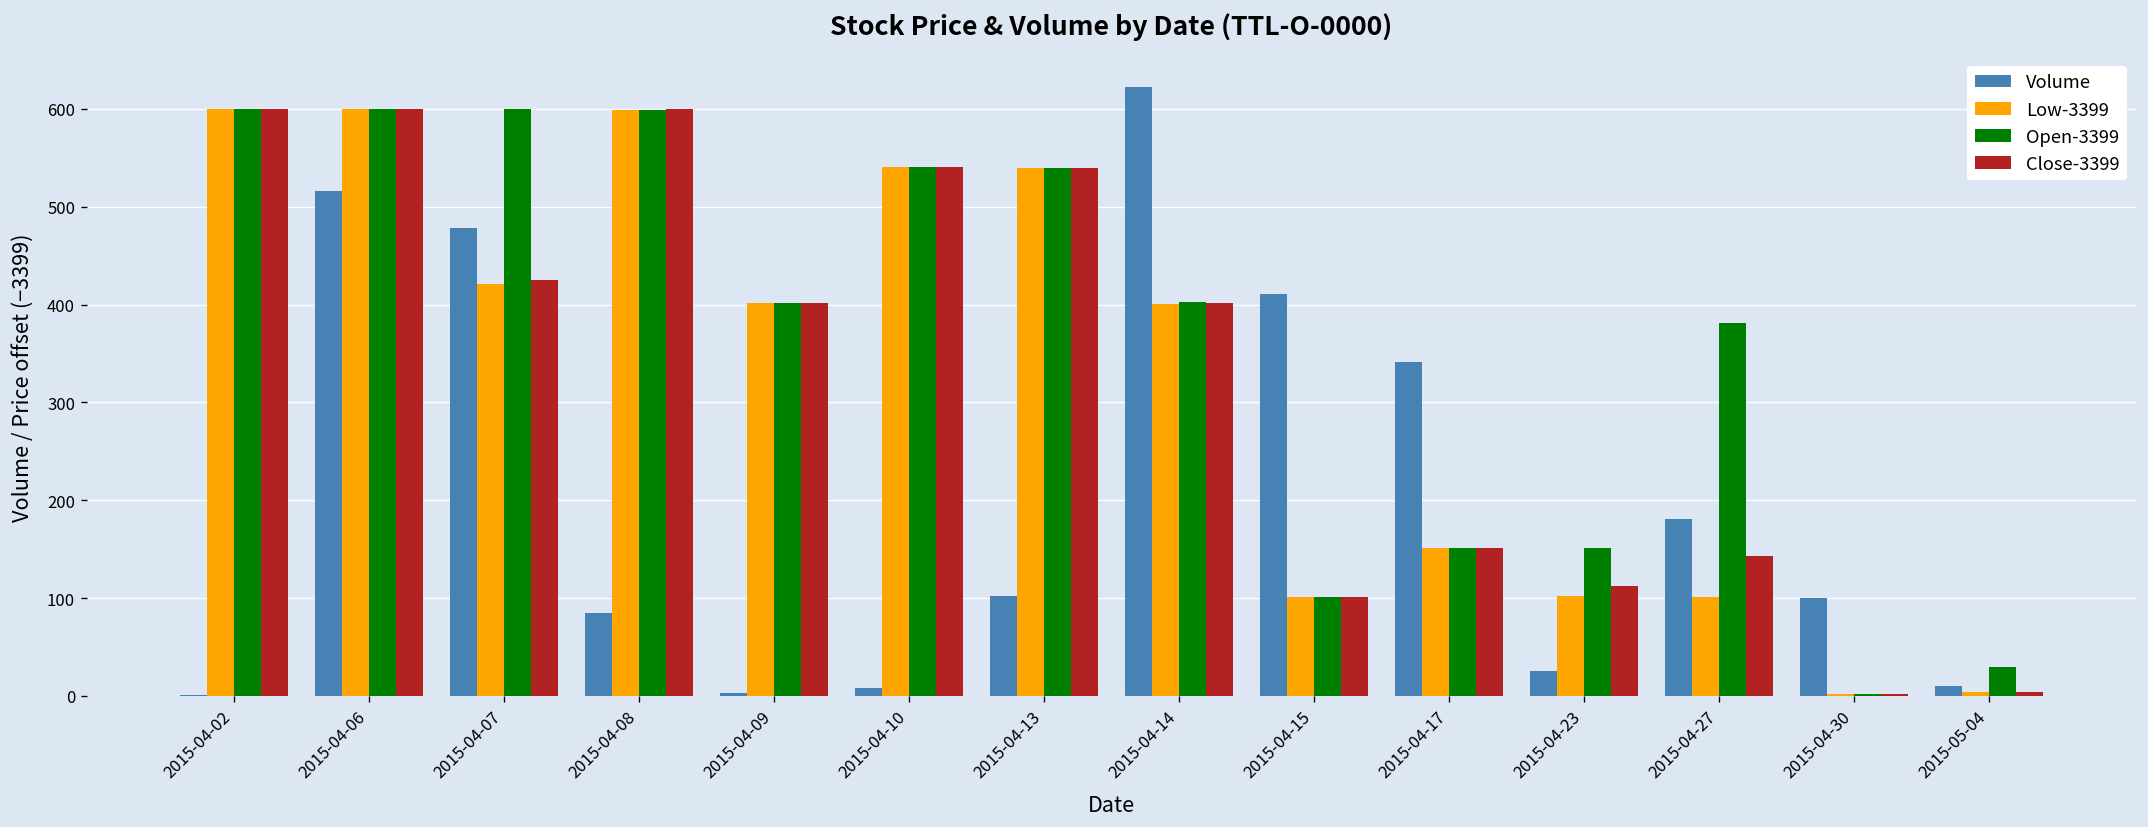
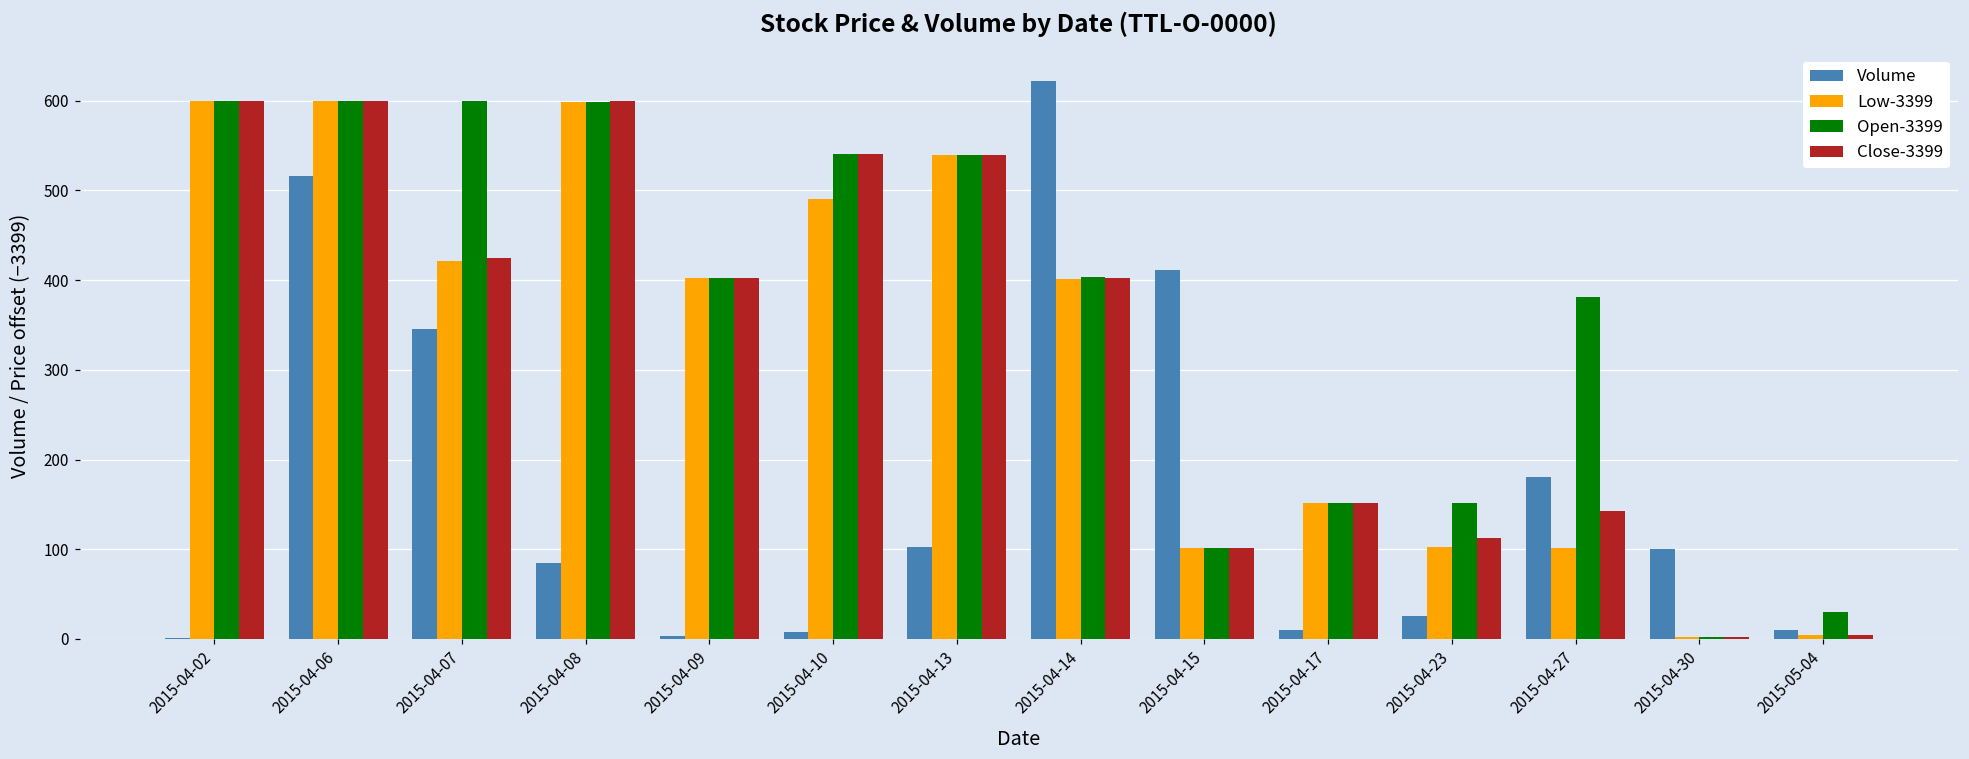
Volume, 2015-04-07: 480 -> 350
Low-3399, 2015-04-10: 540 -> 490
Volume, 2015-04-17: 340 -> 10
